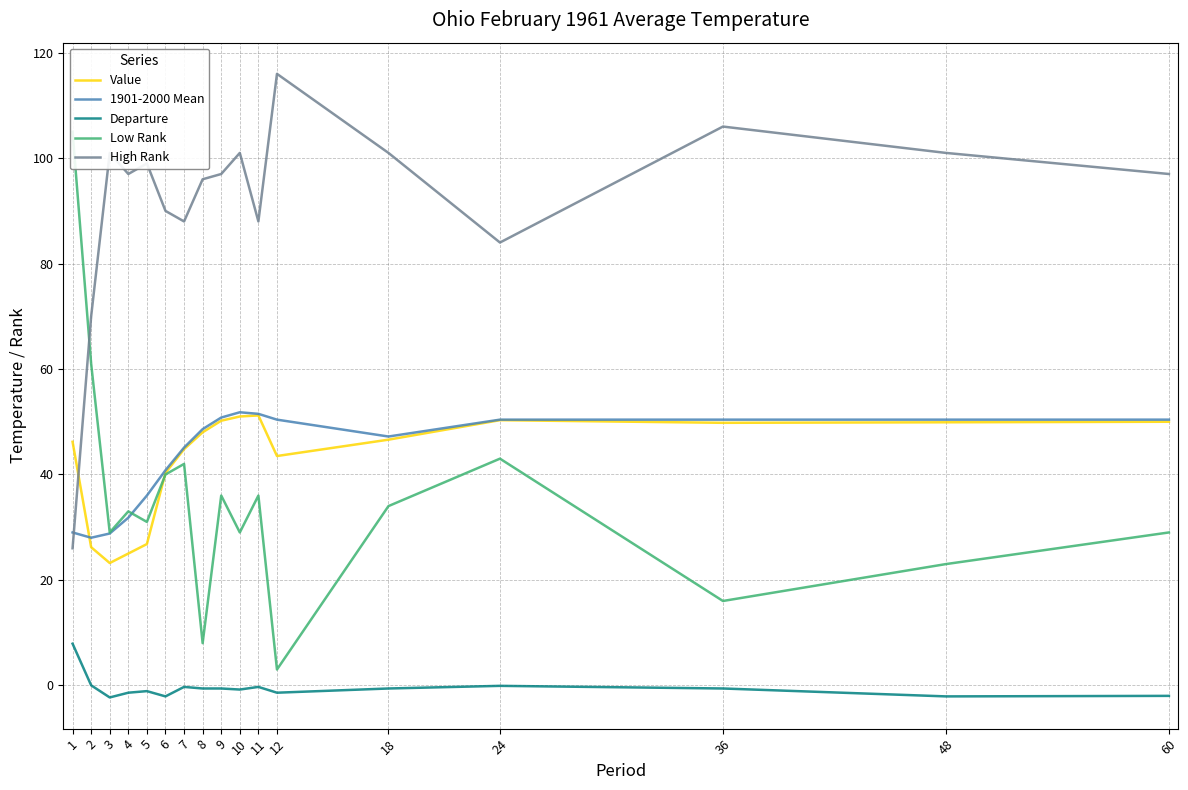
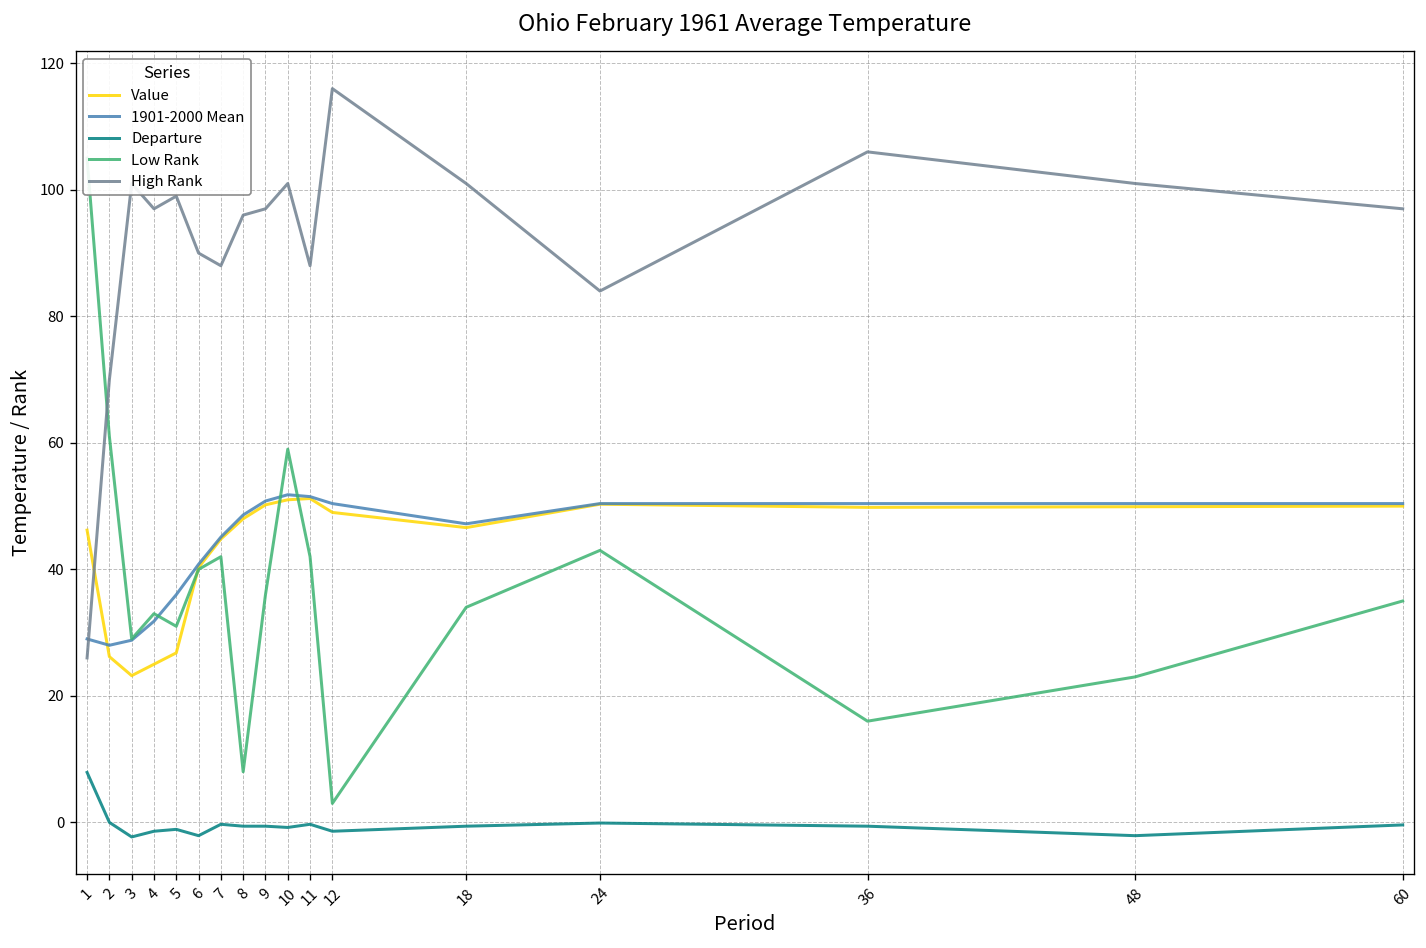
Low Rank, 10: 29 -> 59
Low Rank, 11: 36 -> 42
Value, 12: 44 -> 49
Departure, 60: -2 -> 0
Low Rank, 60: 29 -> 35
